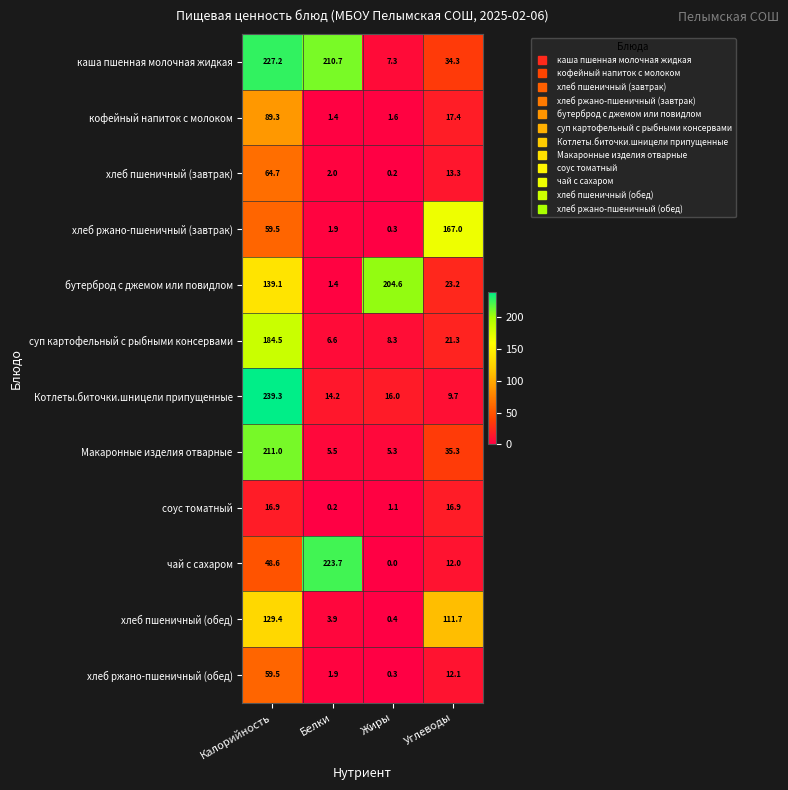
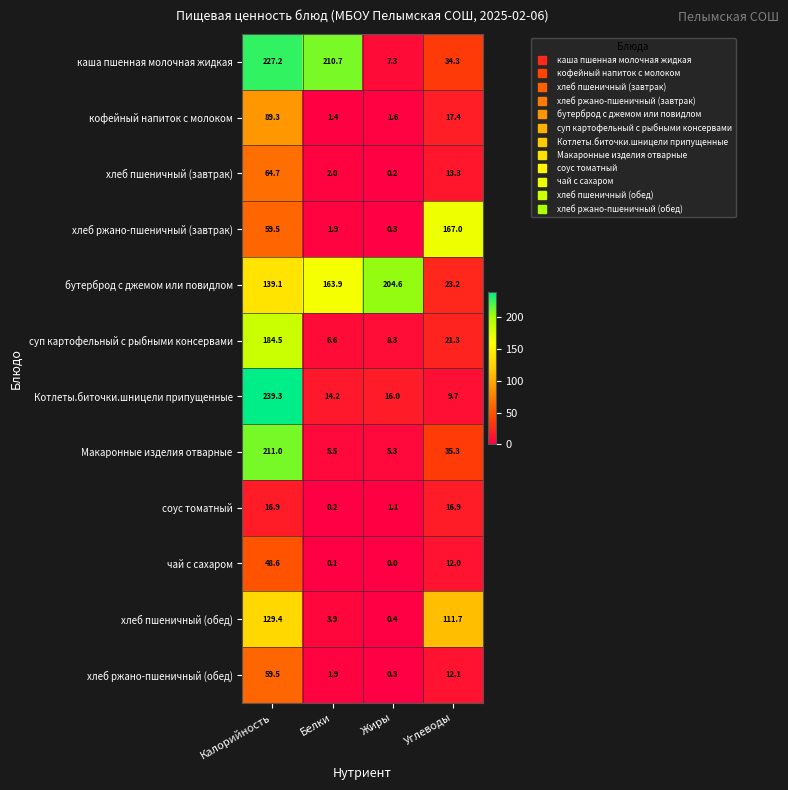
бутерброд с джемом или повидлом, Белки: 1.4 -> 163.9
чай с сахаром, Белки: 223.7 -> 0.1
